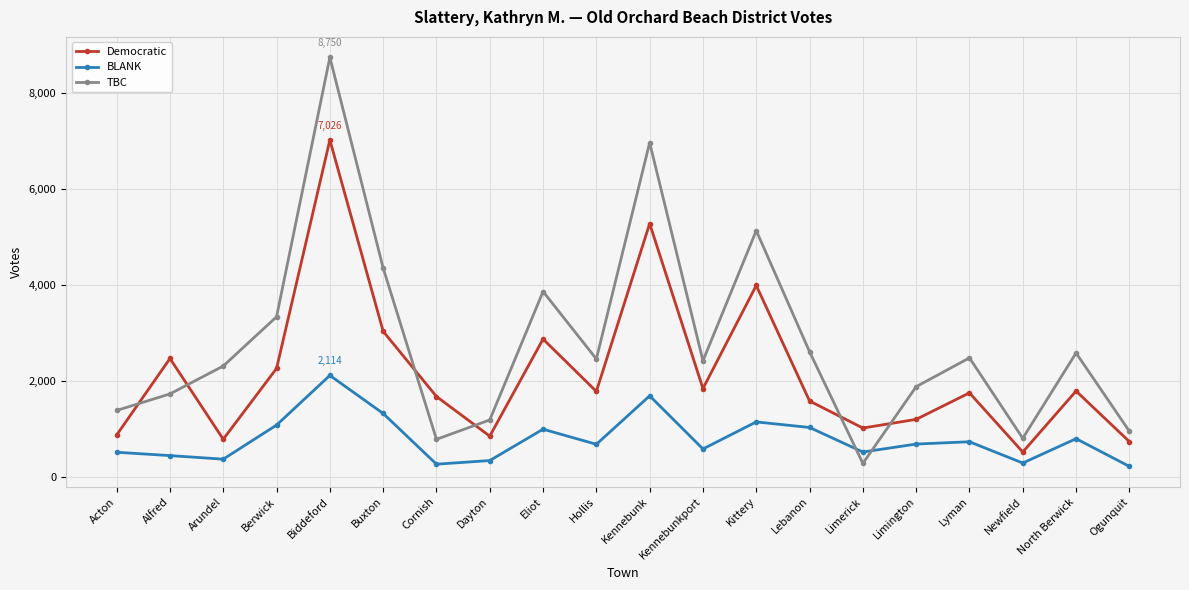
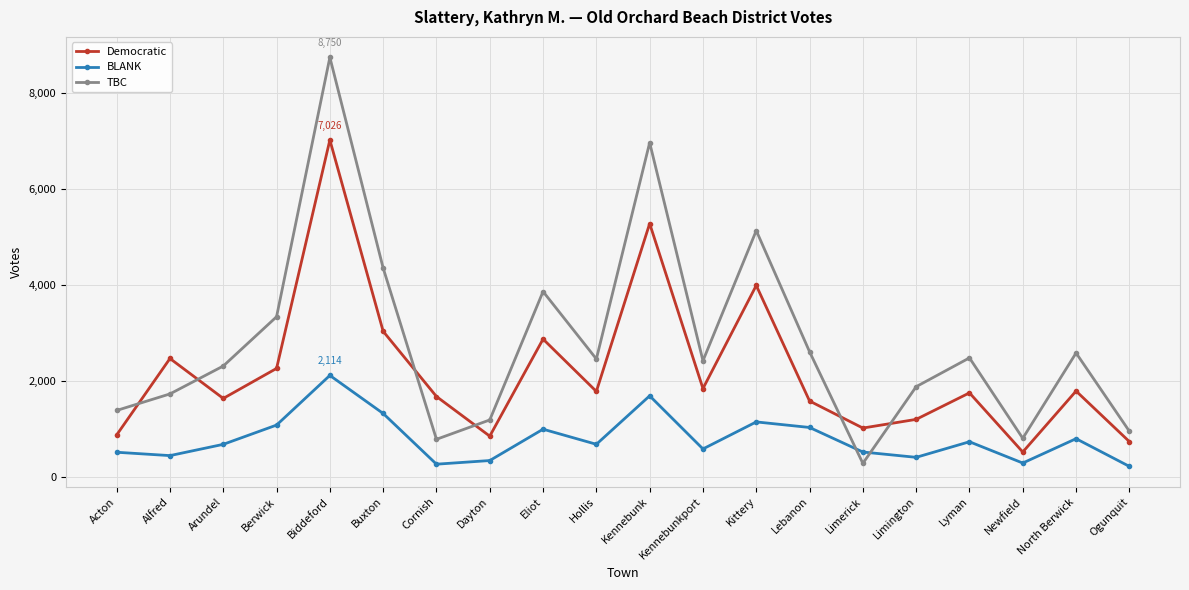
Democratic, Arundel: 800 -> 1,600
BLANK, Arundel: 400 -> 700
BLANK, Limington: 700 -> 400
